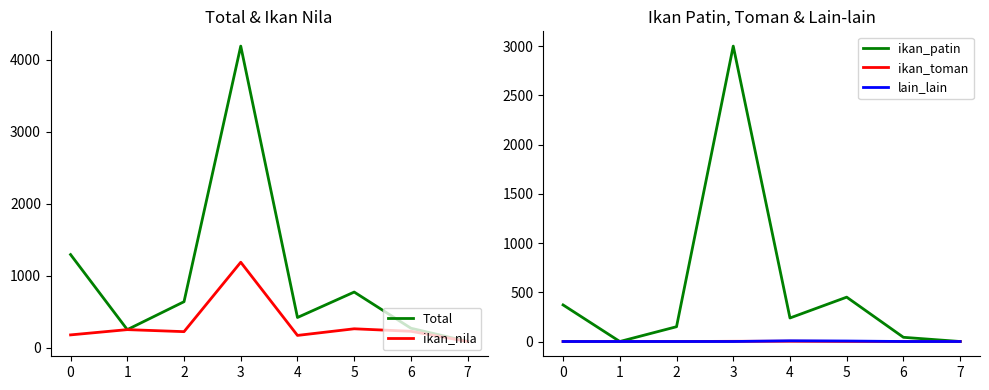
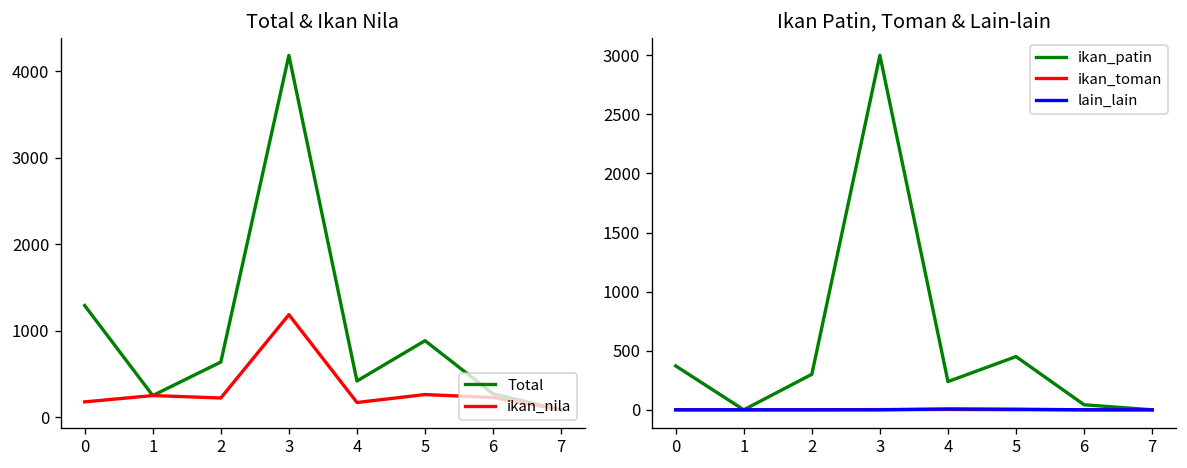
Total & Ikan Nila, Total, 5: 800 -> 900
Ikan Patin, Toman & Lain-lain, ikan_patin, 2: 200 -> 300
